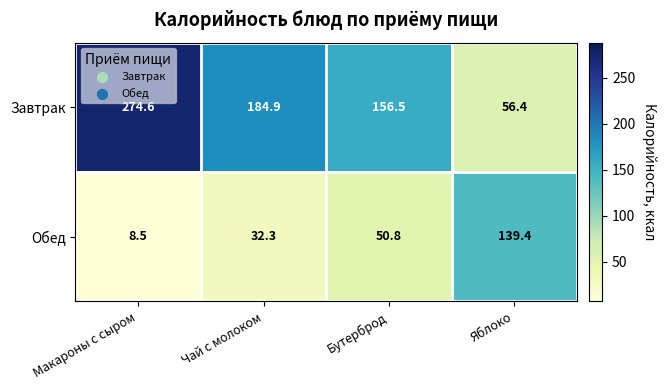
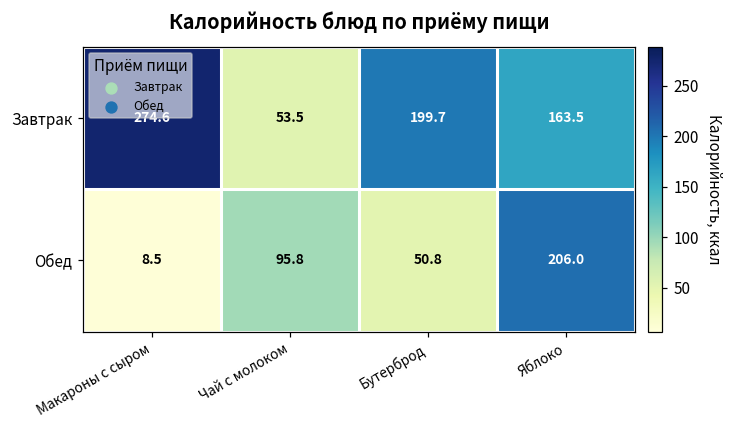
Завтрак, Чай с молоком: 184.9 -> 53.5
Завтрак, Бутерброд: 156.5 -> 199.7
Завтрак, Яблоко: 56.4 -> 163.5
Обед, Чай с молоком: 32.3 -> 95.8
Обед, Яблоко: 139.4 -> 206.0
